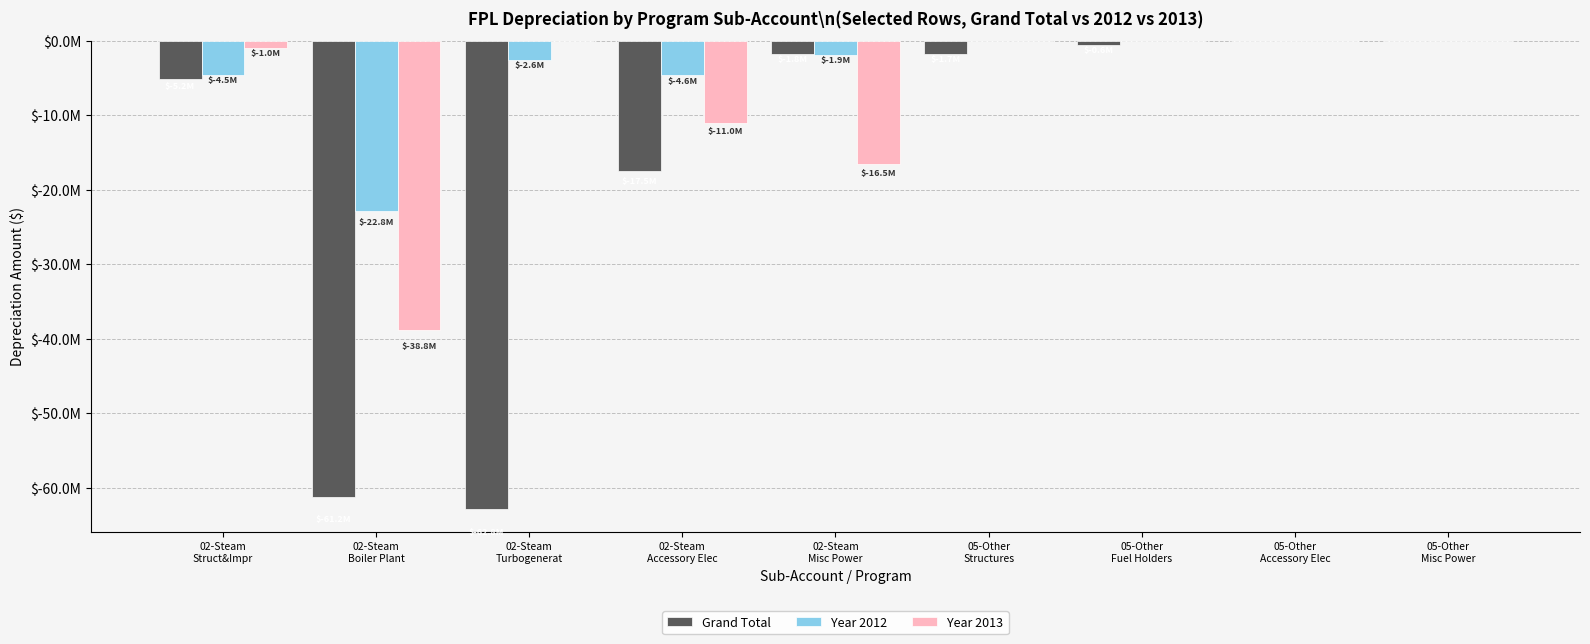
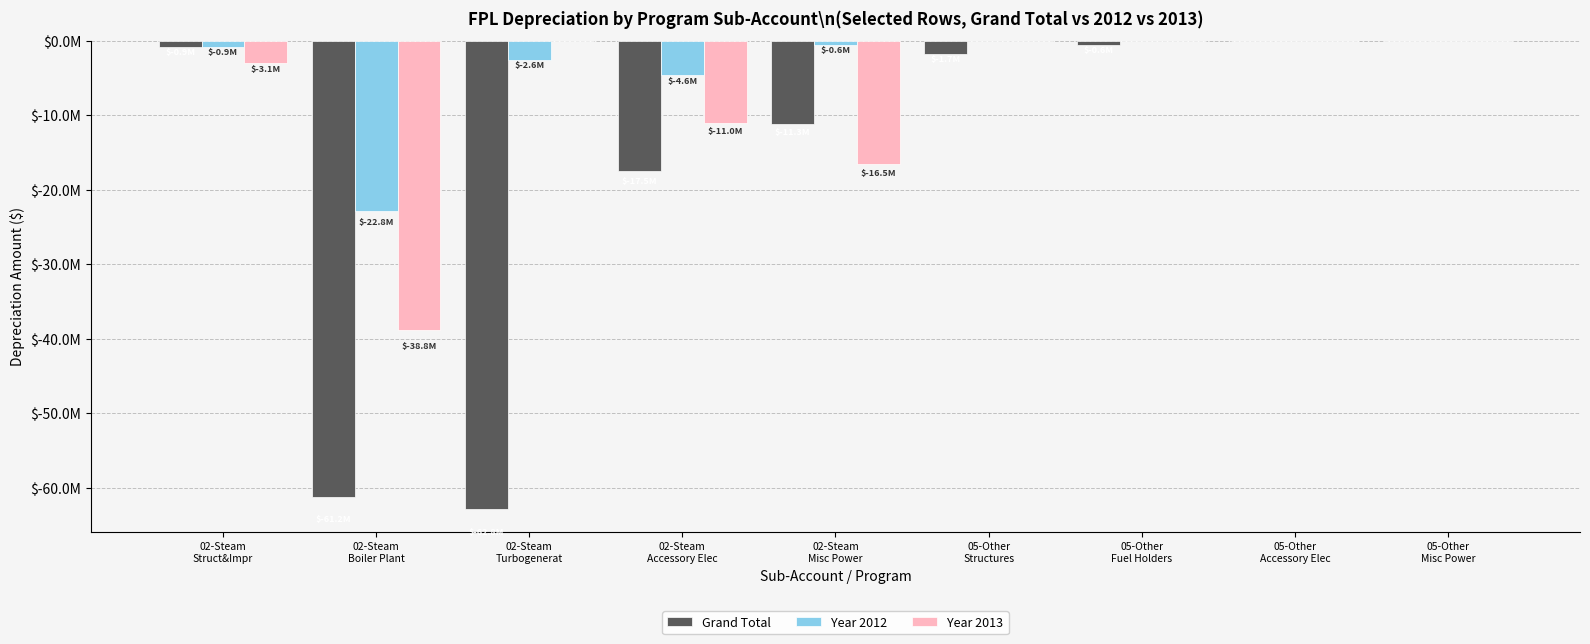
Grand Total, 02-Steam Struct&Impr: $-5000000 -> $-1000000
Year 2012, 02-Steam Struct&Impr: $-4.5M -> $-0.9M
Year 2013, 02-Steam Struct&Impr: $-1.0M -> $-3.1M
Grand Total, 02-Steam Misc Power: $-2000000 -> $-11000000
Year 2012, 02-Steam Misc Power: $-1.9M -> $-0.6M
